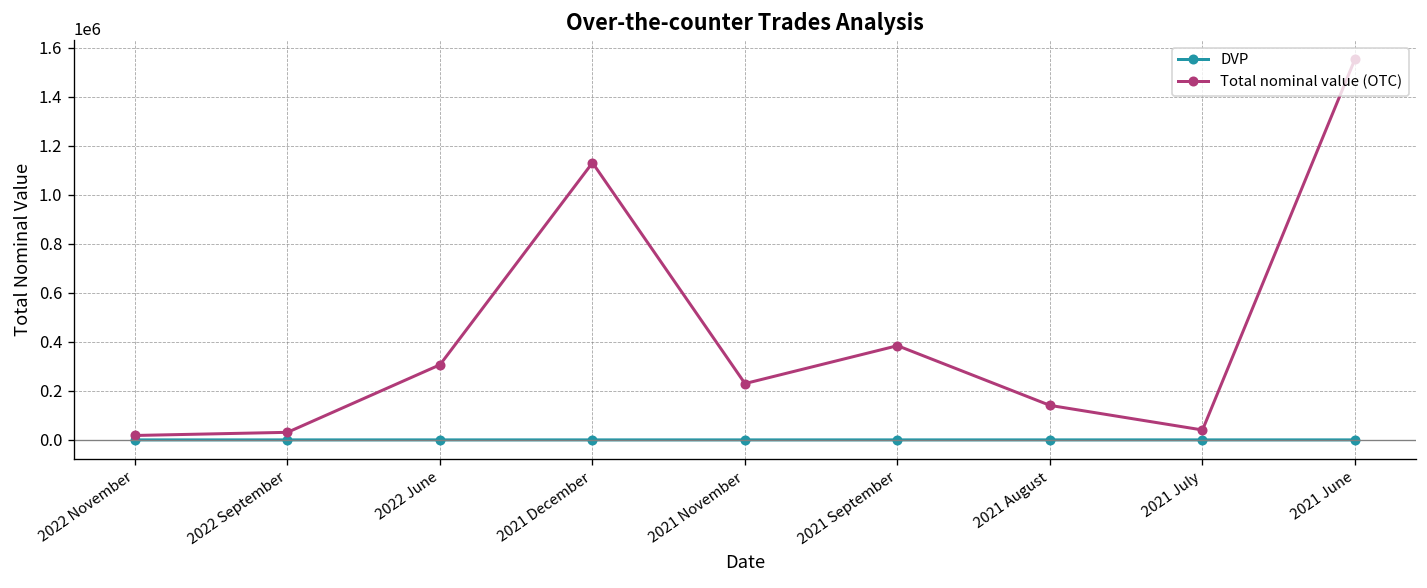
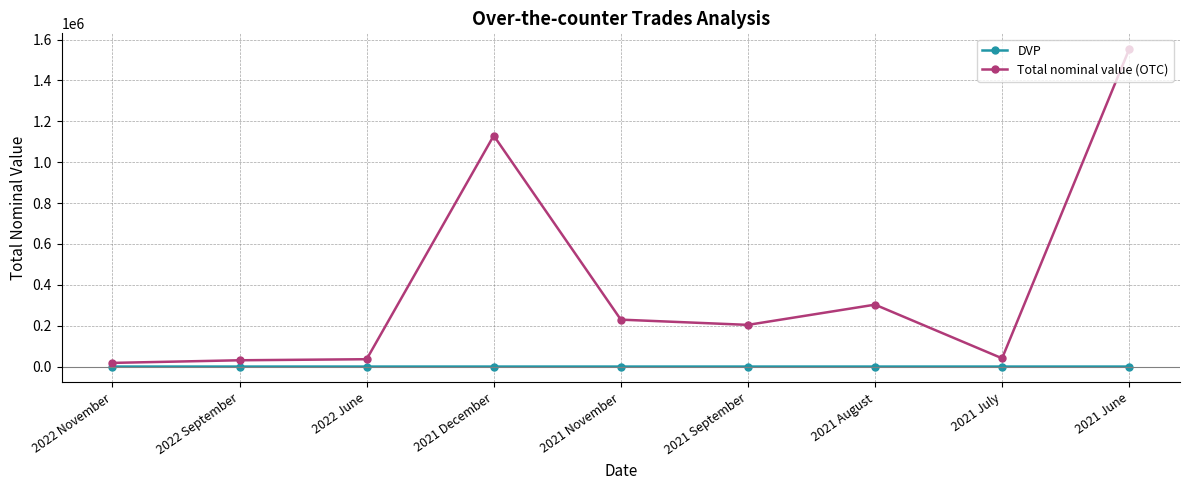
Total nominal value (OTC), 2022 June: 310000 -> 40000
Total nominal value (OTC), 2021 September: 380000 -> 200000
Total nominal value (OTC), 2021 August: 140000 -> 300000
